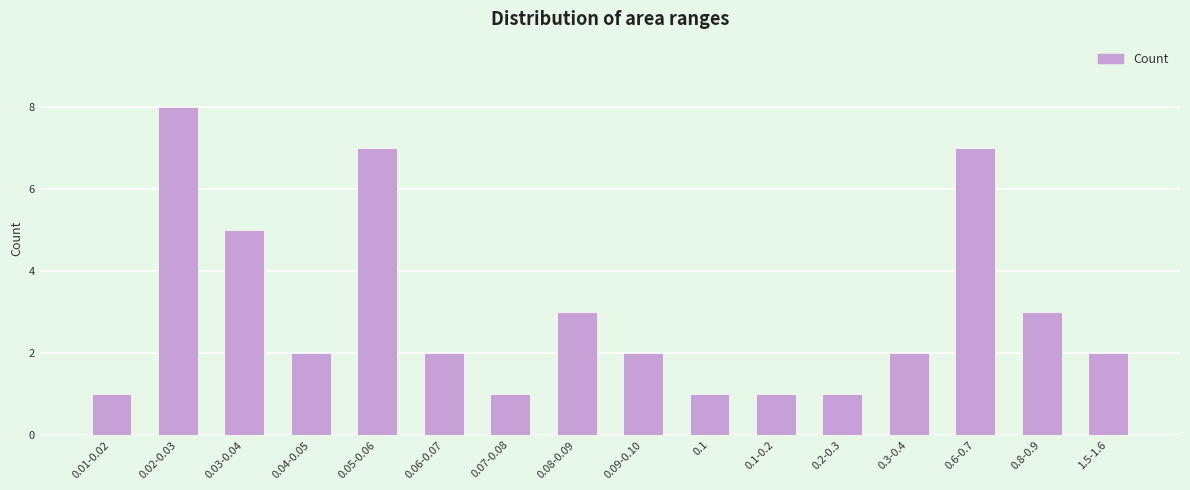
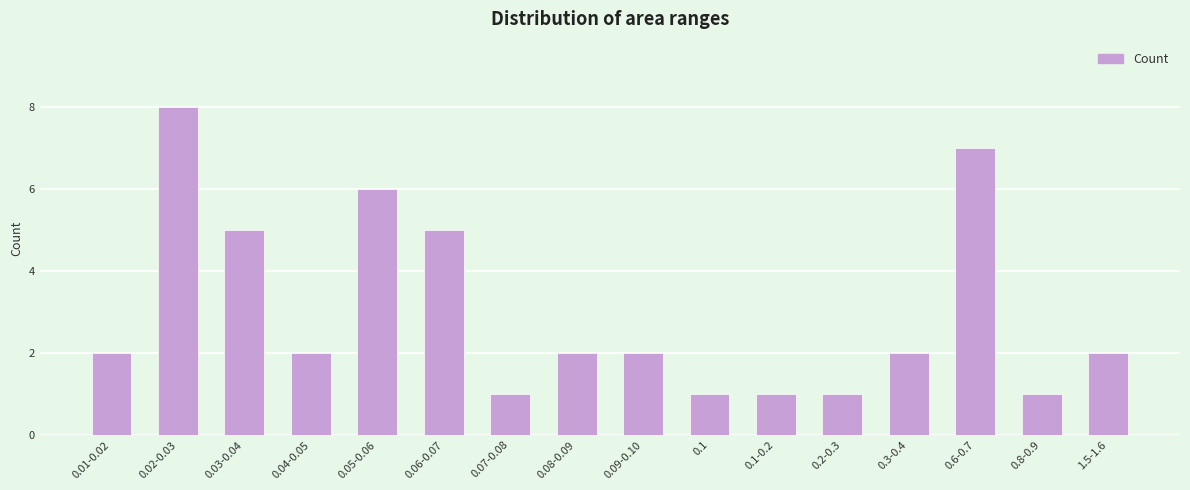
0.01-0.02: 1 -> 2
0.05-0.06: 7 -> 6
0.06-0.07: 2 -> 5
0.08-0.09: 3 -> 2
0.8-0.9: 3 -> 1
